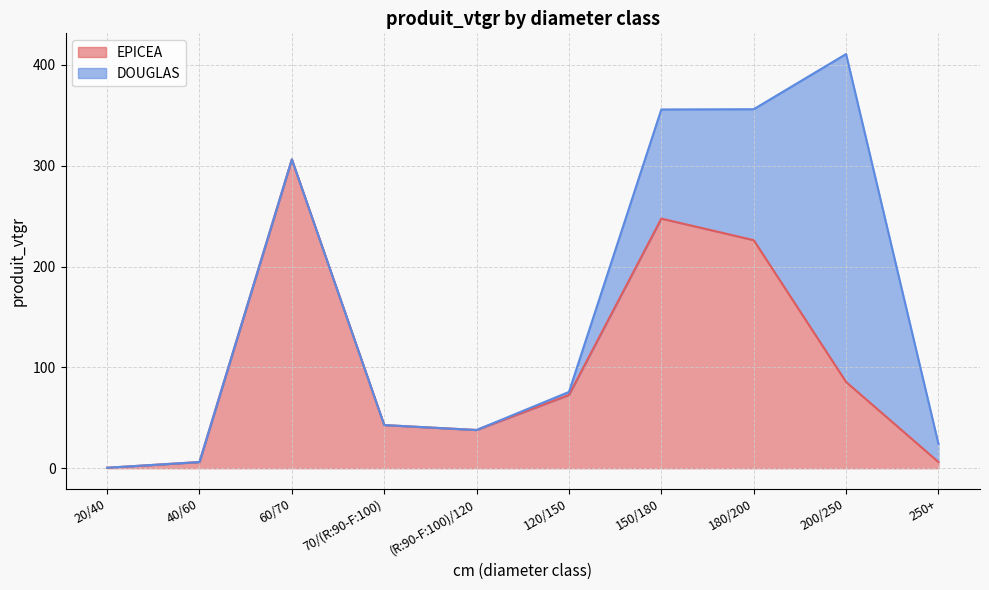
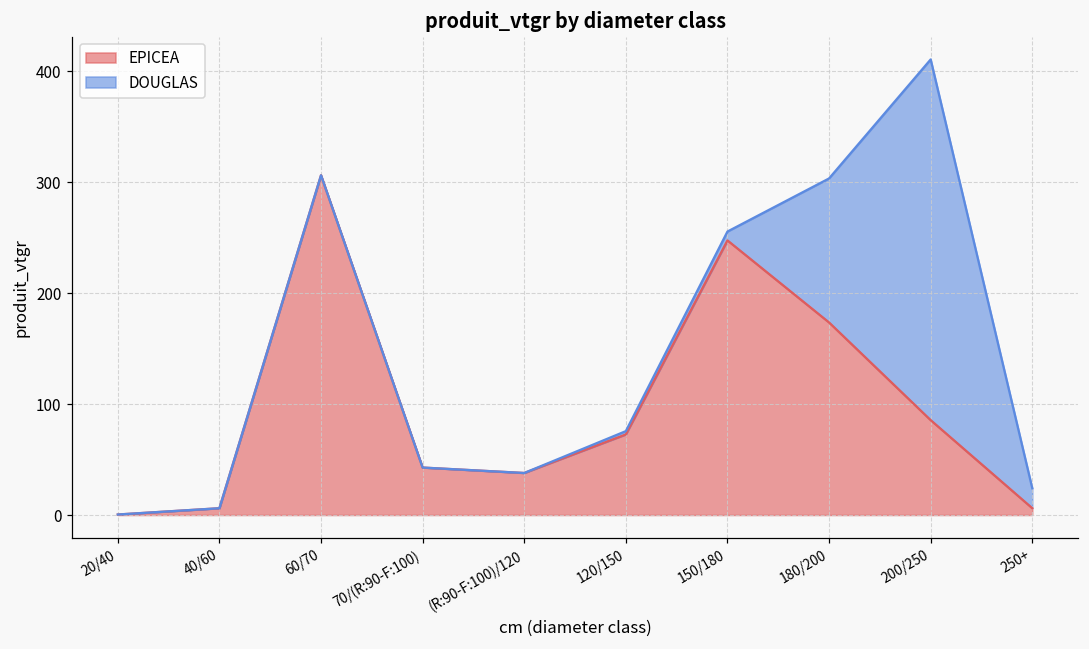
DOUGLAS, 150/180: 108 -> 8
EPICEA, 180/200: 226 -> 174
